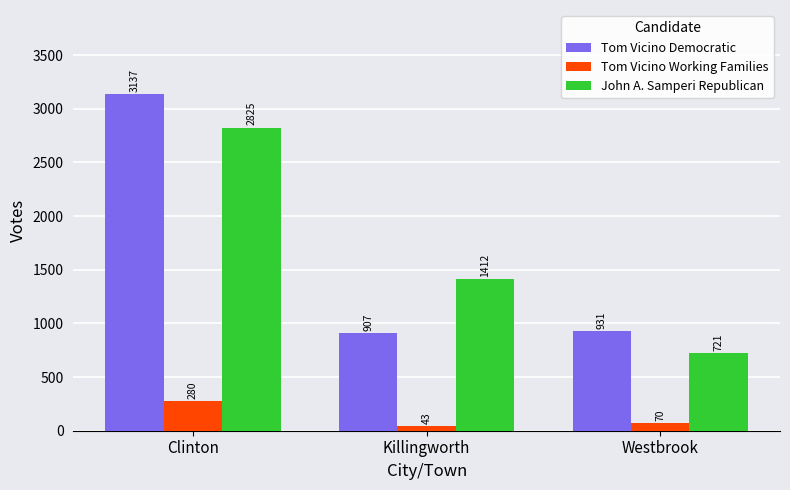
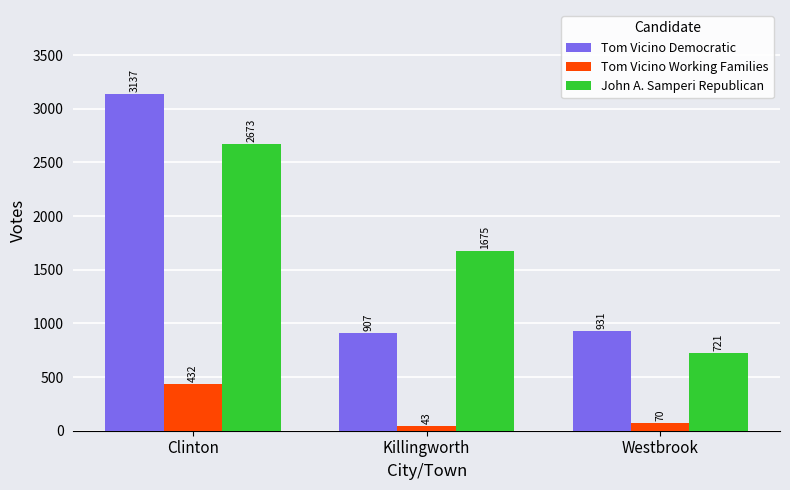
Tom Vicino Working Families, Clinton: 280 -> 432
John A. Samperi Republican, Clinton: 2825 -> 2673
John A. Samperi Republican, Killingworth: 1412 -> 1675
